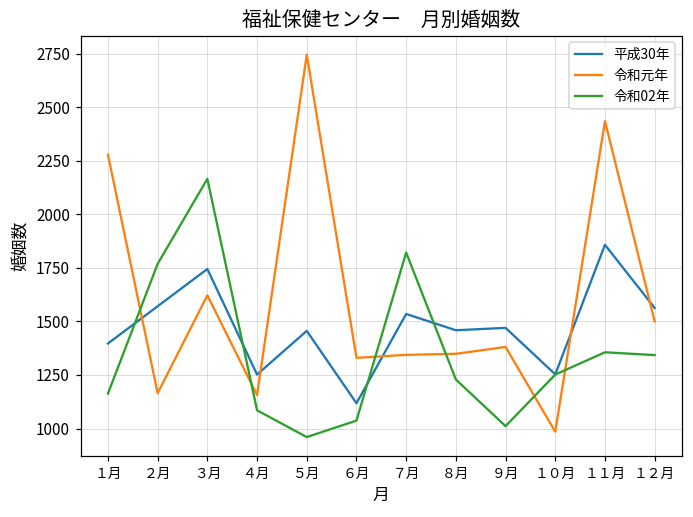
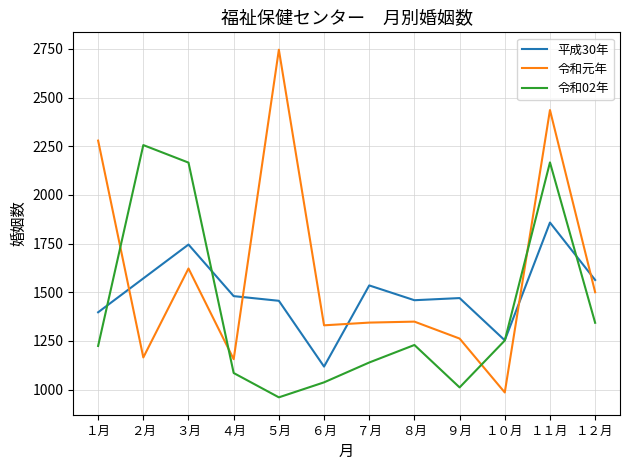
令和02年, １月: 1160 -> 1220
令和02年, ２月: 1770 -> 2260
平成30年, ４月: 1250 -> 1480
令和02年, ７月: 1820 -> 1140
令和元年, ９月: 1380 -> 1260
令和02年, １１月: 1360 -> 2170
